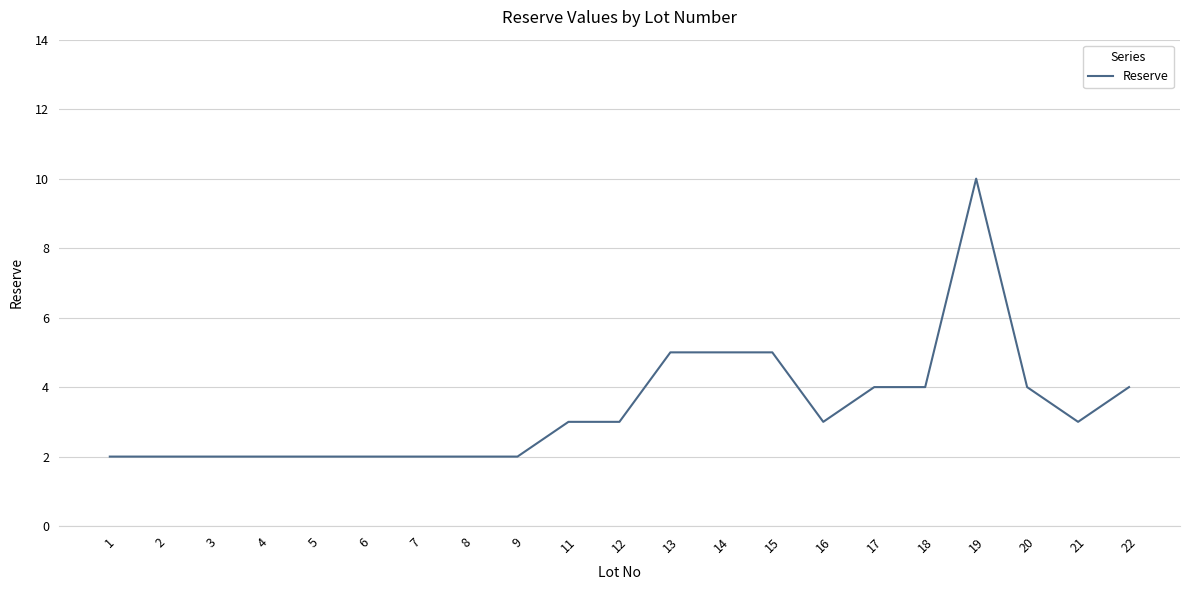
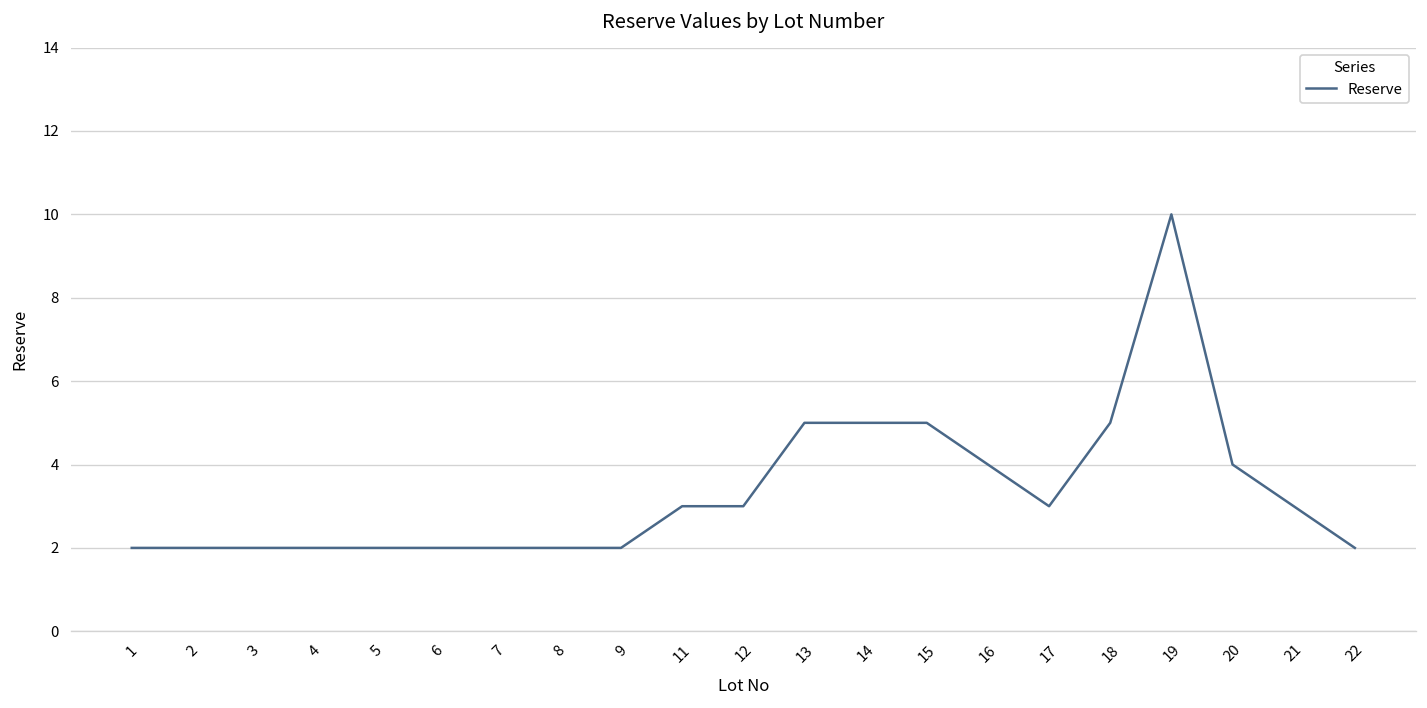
16: 3 -> 4
17: 4 -> 3
18: 4 -> 5
22: 4 -> 2
